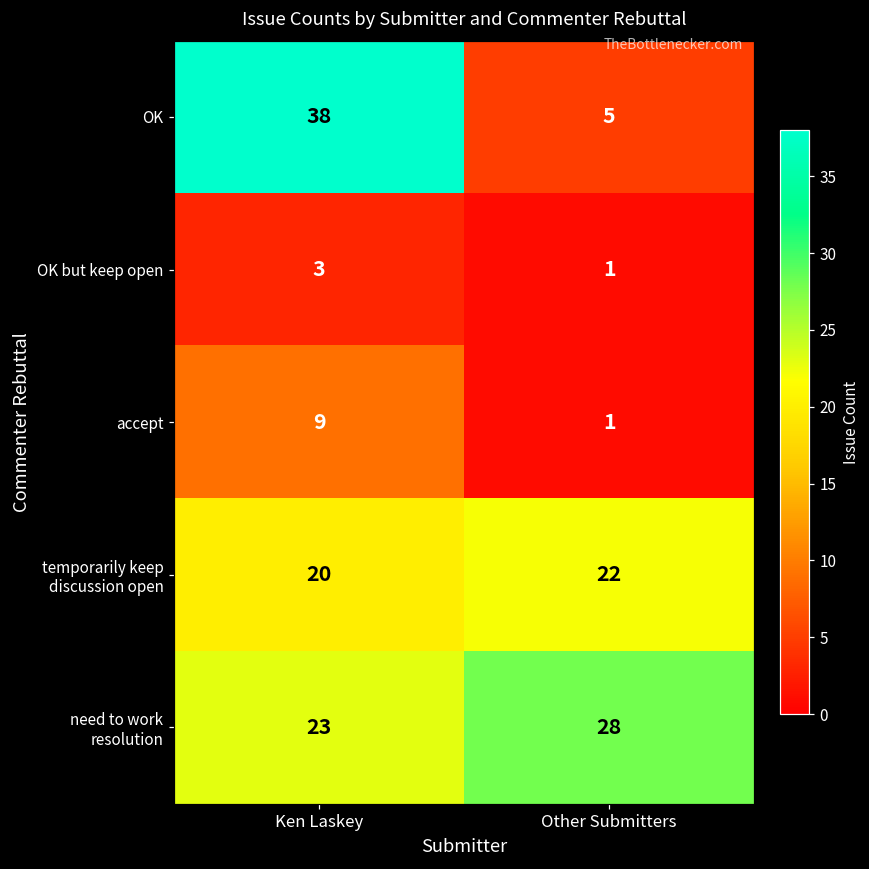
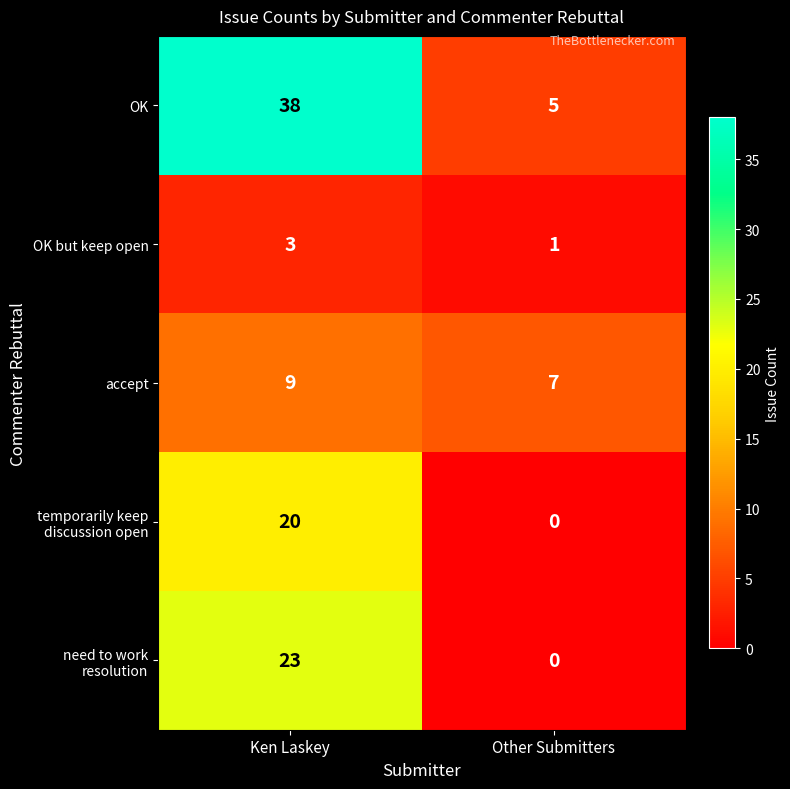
accept, Other Submitters: 1 -> 7
temporarily keep discussion open, Other Submitters: 22 -> 0
need to work resolution, Other Submitters: 28 -> 0
